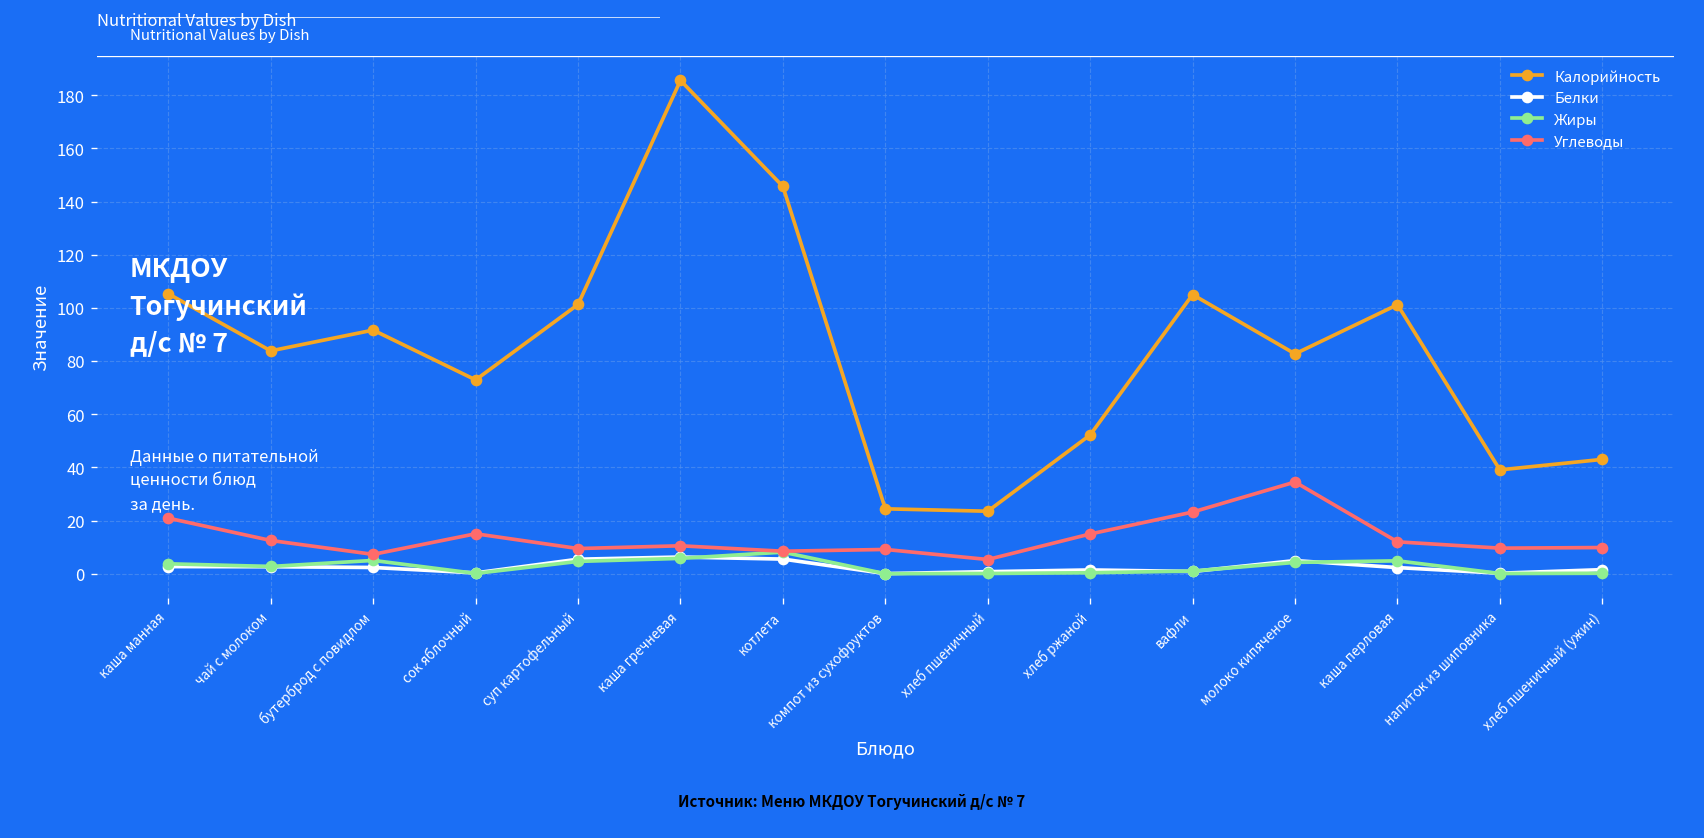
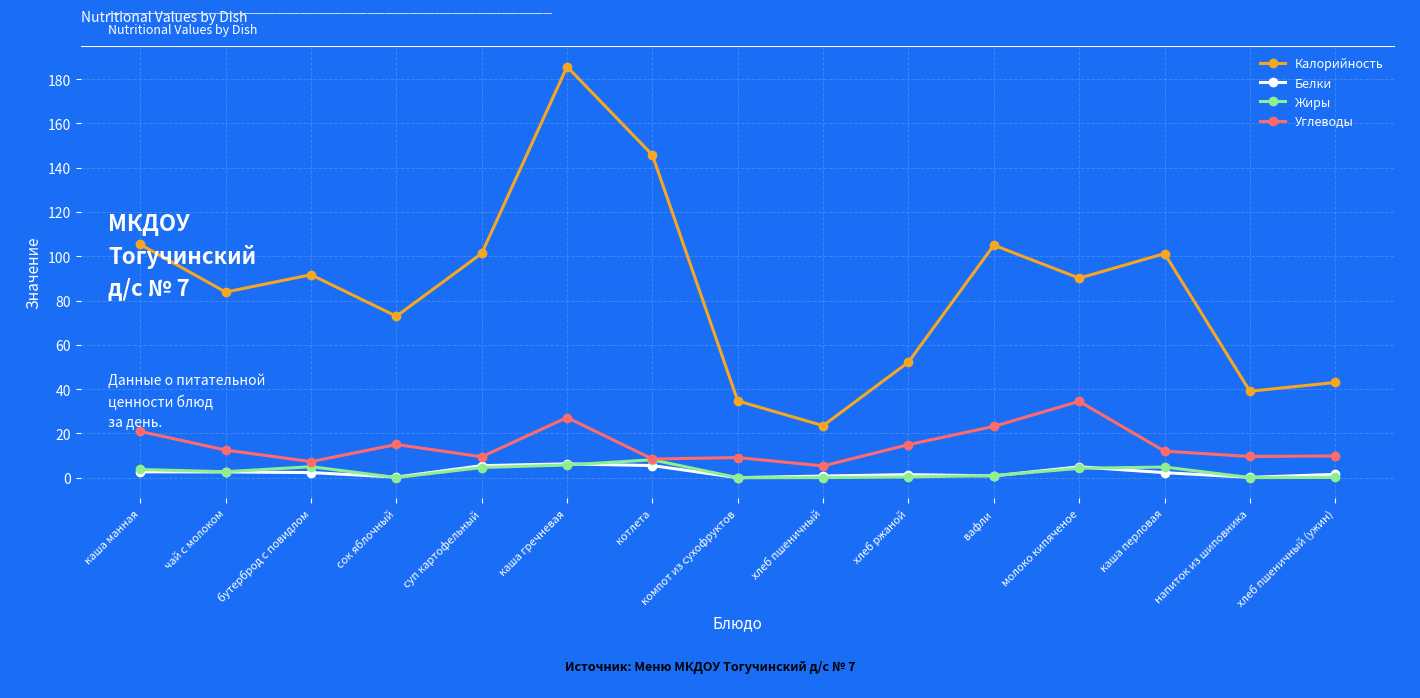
Углеводы, каша гречневая: 11 -> 27
Калорийность, компот из сухофруктов: 24 -> 35
Калорийность, молоко кипяченое: 83 -> 90
